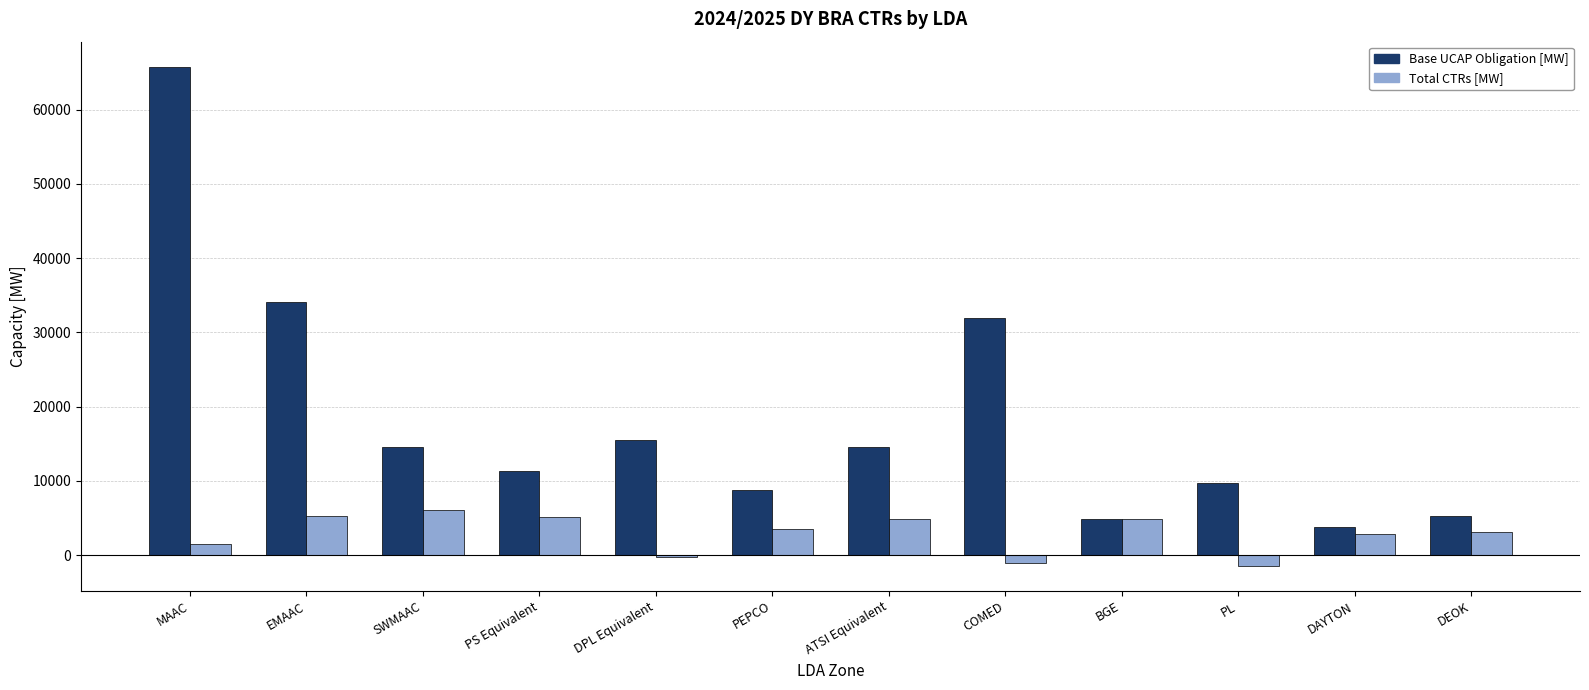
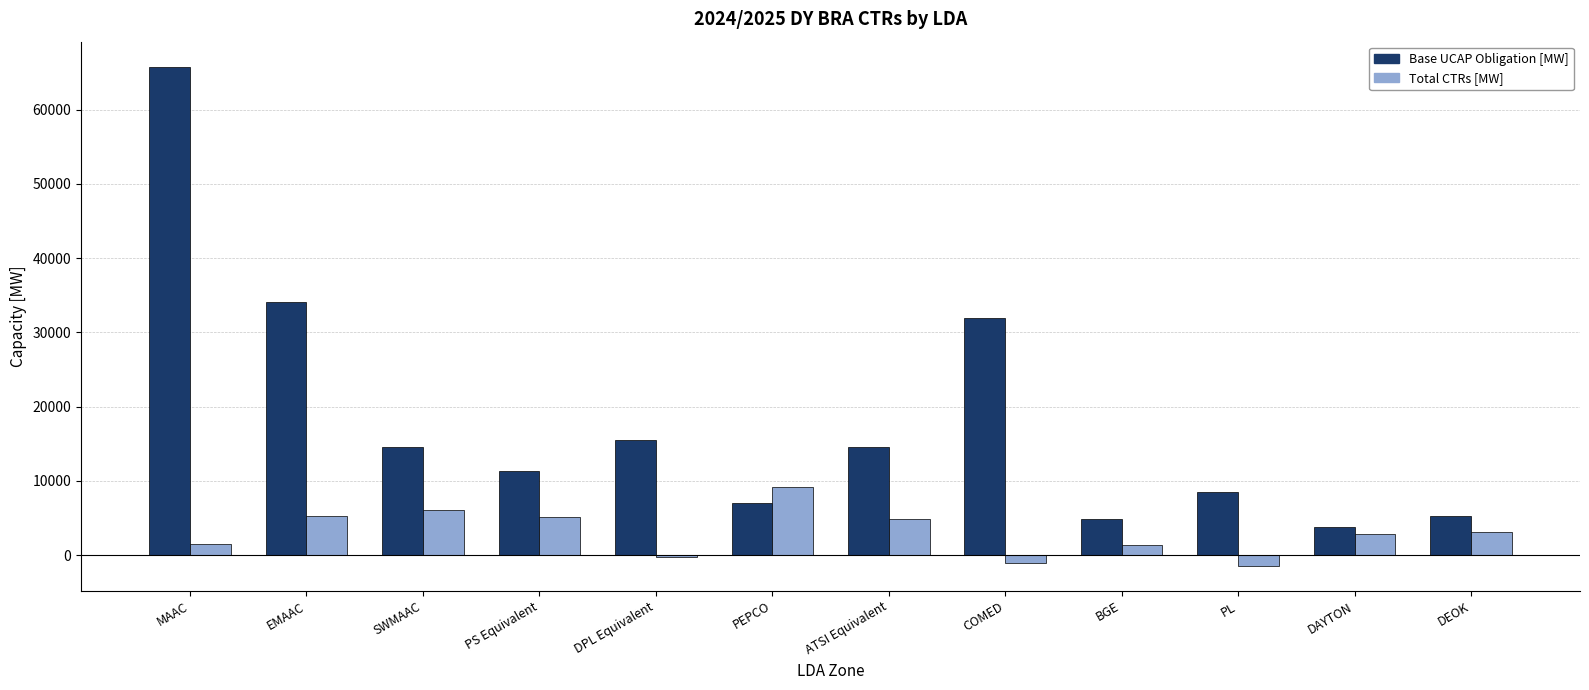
Base UCAP Obligation [MW], PEPCO: 9000 -> 7000
Total CTRs [MW], PEPCO: 4000 -> 9000
Total CTRs [MW], BGE: 5000 -> 1000
Base UCAP Obligation [MW], PL: 10000 -> 9000
